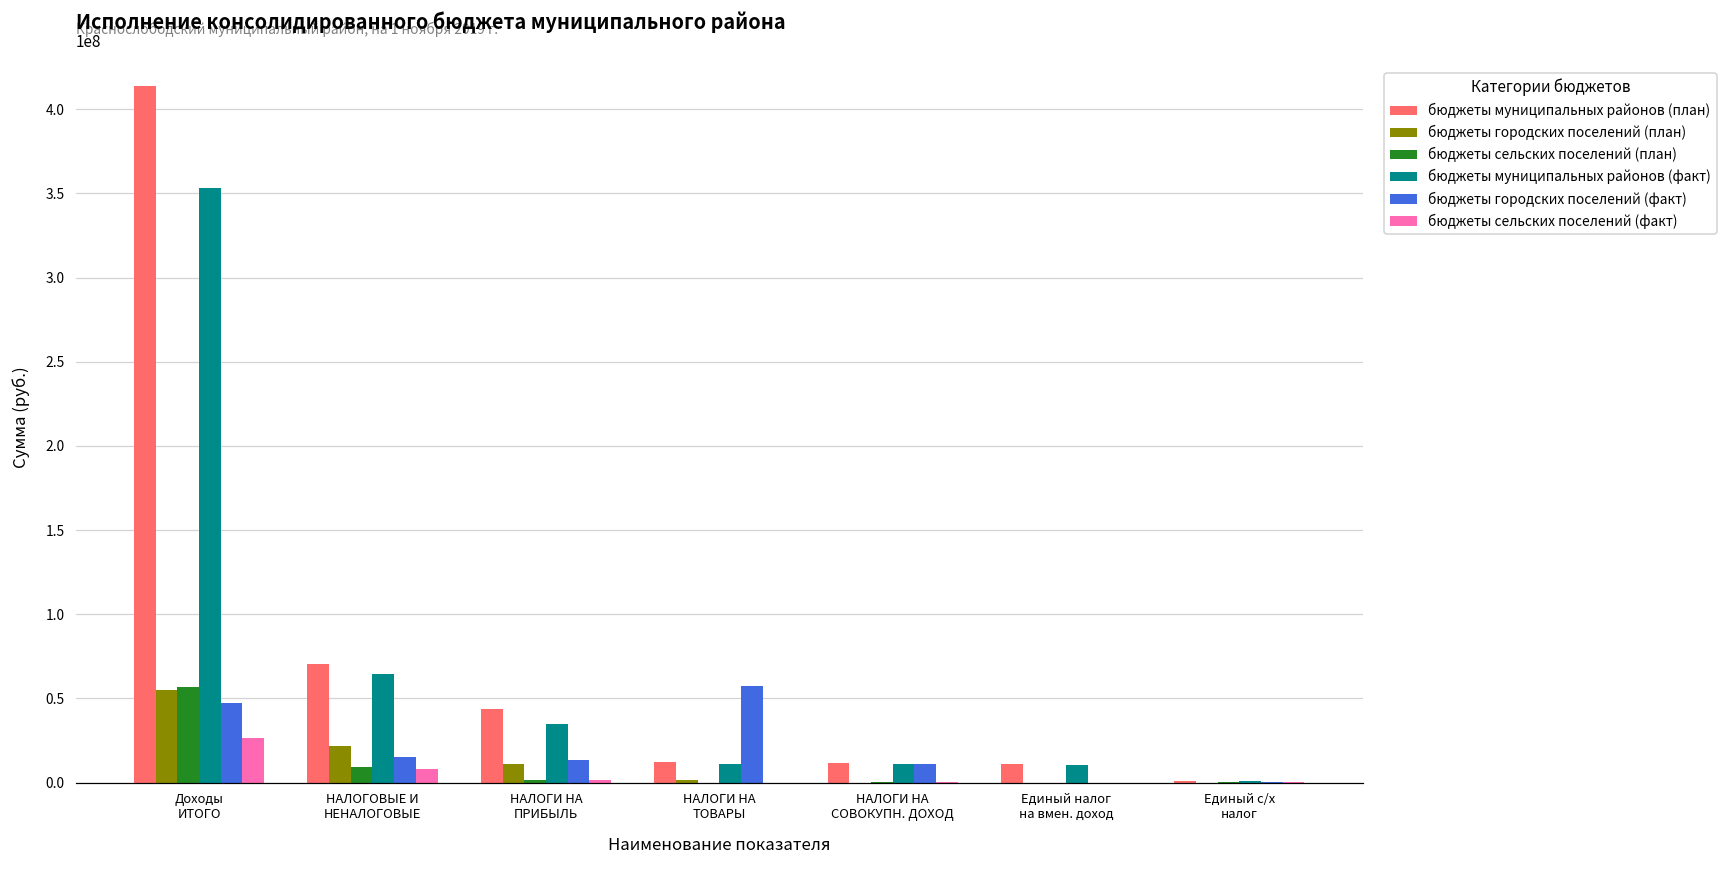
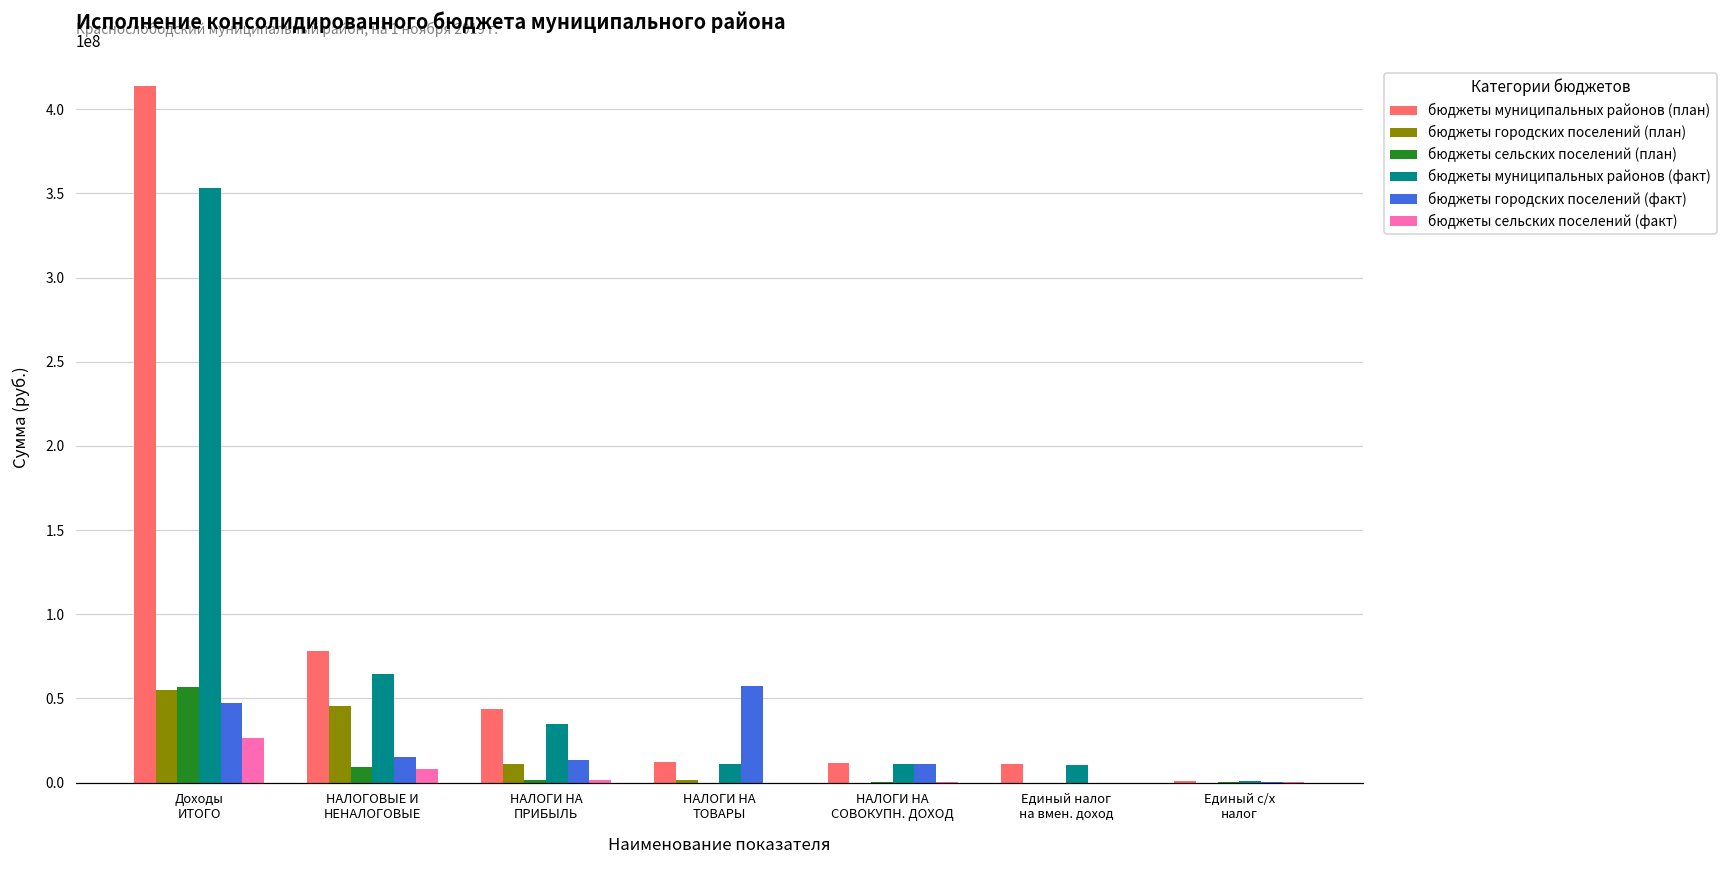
бюджеты муниципальных районов (план), НАЛОГОВЫЕ И НЕНАЛОГОВЫЕ: 70000000 -> 78000000
бюджеты городских поселений (план), НАЛОГОВЫЕ И НЕНАЛОГОВЫЕ: 21000000 -> 45000000
